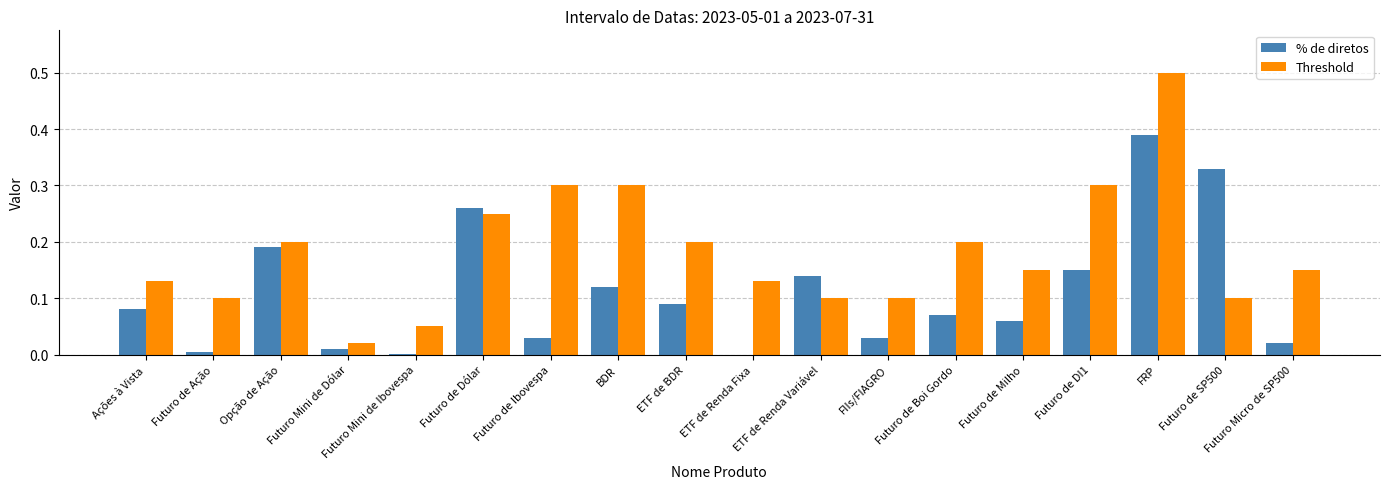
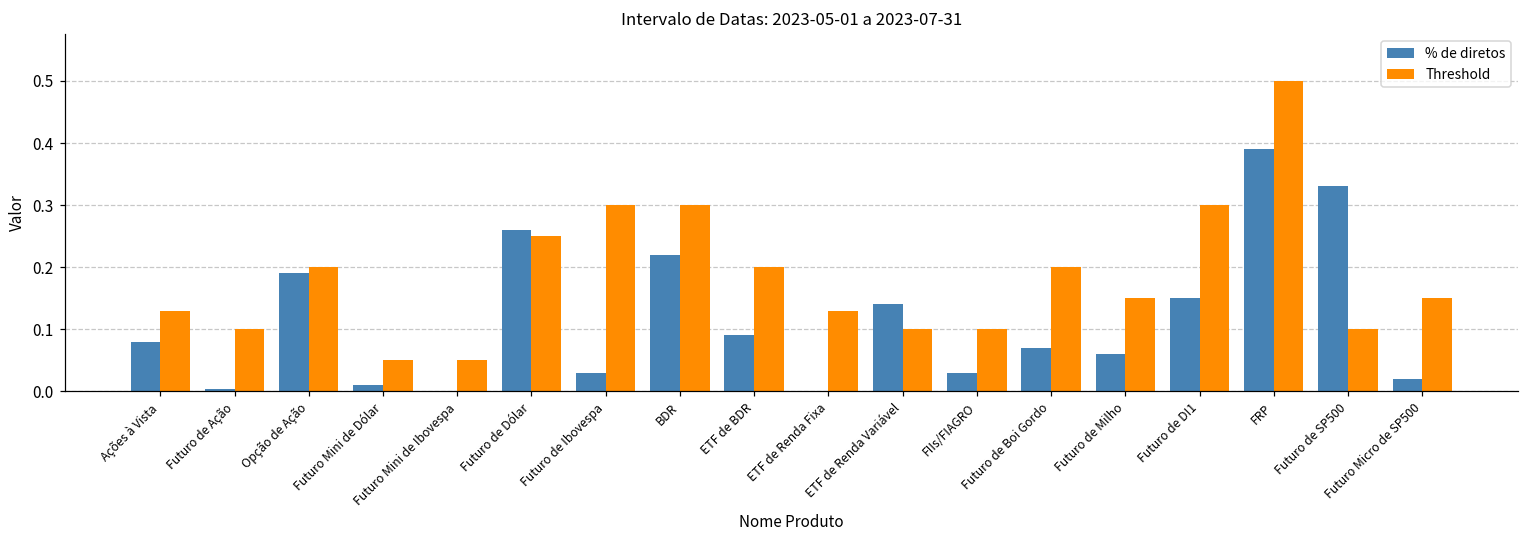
Threshold, Futuro Mini de Dólar: 0.02 -> 0.05
% de diretos, BDR: 0.12 -> 0.22
